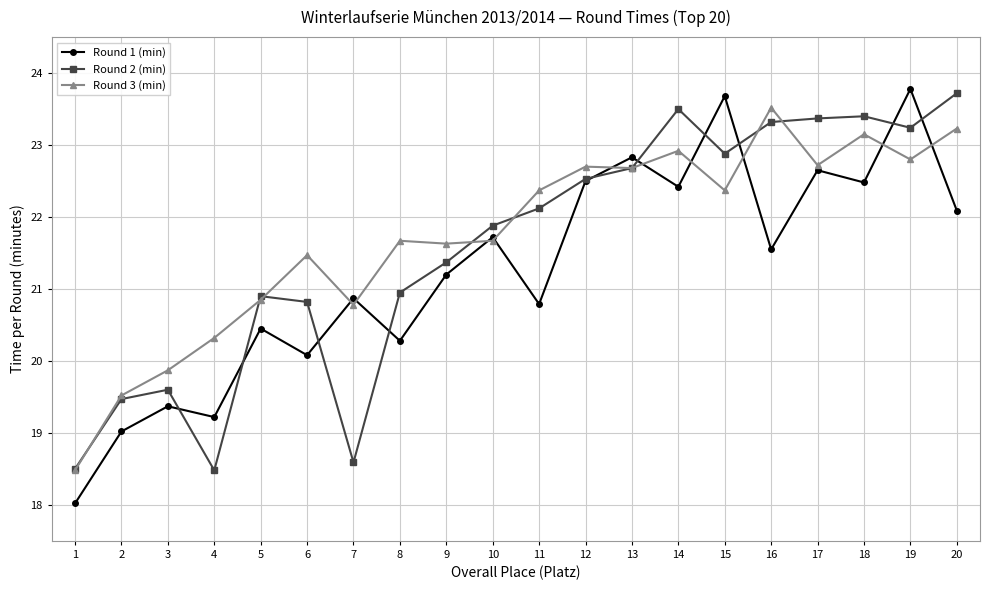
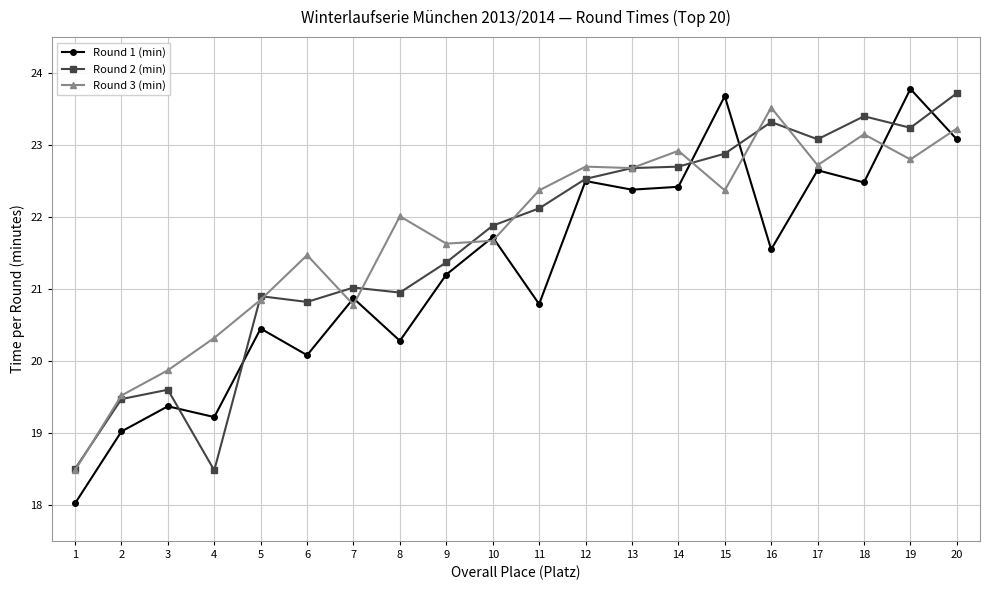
Round 2 (min), 7: 18.6 -> 21.0
Round 3 (min), 8: 21.7 -> 22.0
Round 1 (min), 13: 22.8 -> 22.4
Round 2 (min), 14: 23.5 -> 22.7
Round 2 (min), 17: 23.4 -> 23.1
Round 1 (min), 20: 22.1 -> 23.1
